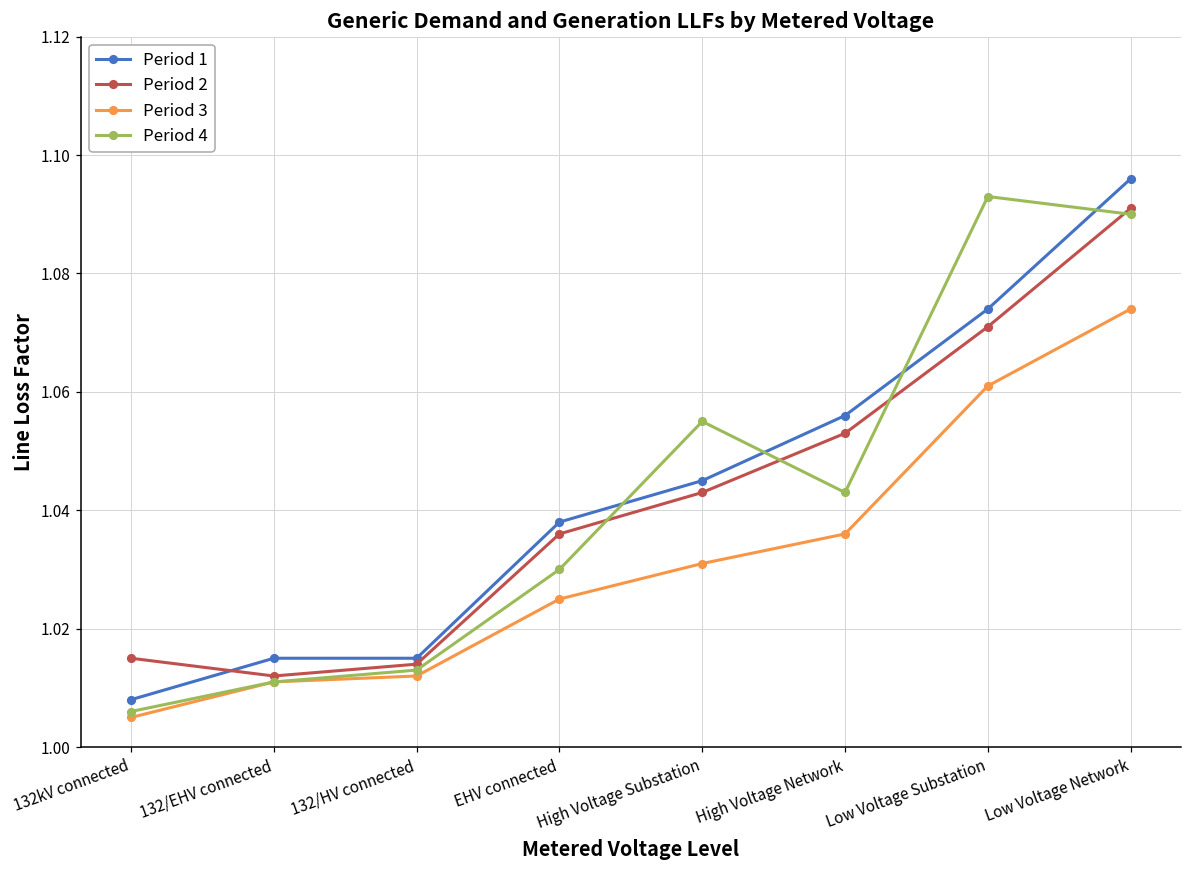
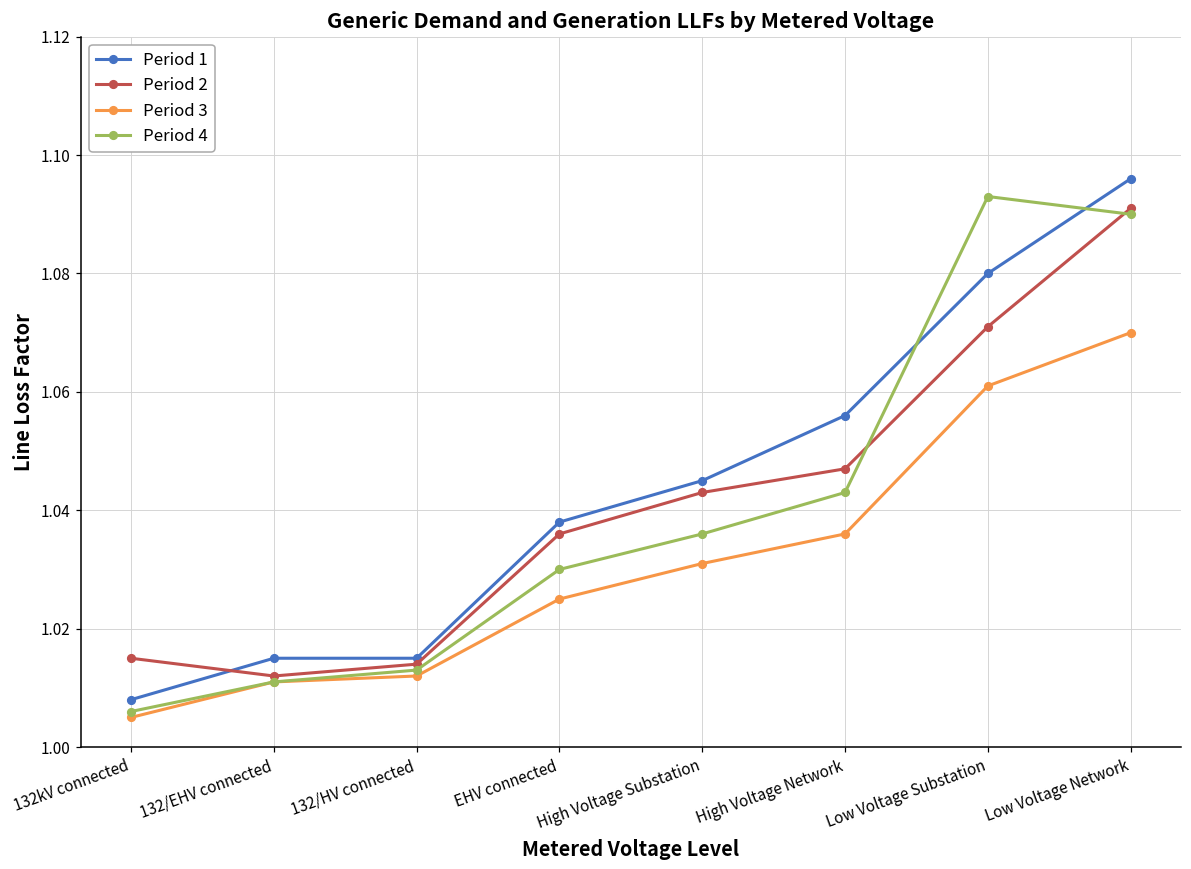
Period 4, High Voltage Substation: 1.055 -> 1.036
Period 2, High Voltage Network: 1.053 -> 1.047
Period 1, Low Voltage Substation: 1.074 -> 1.080
Period 3, Low Voltage Network: 1.074 -> 1.070
